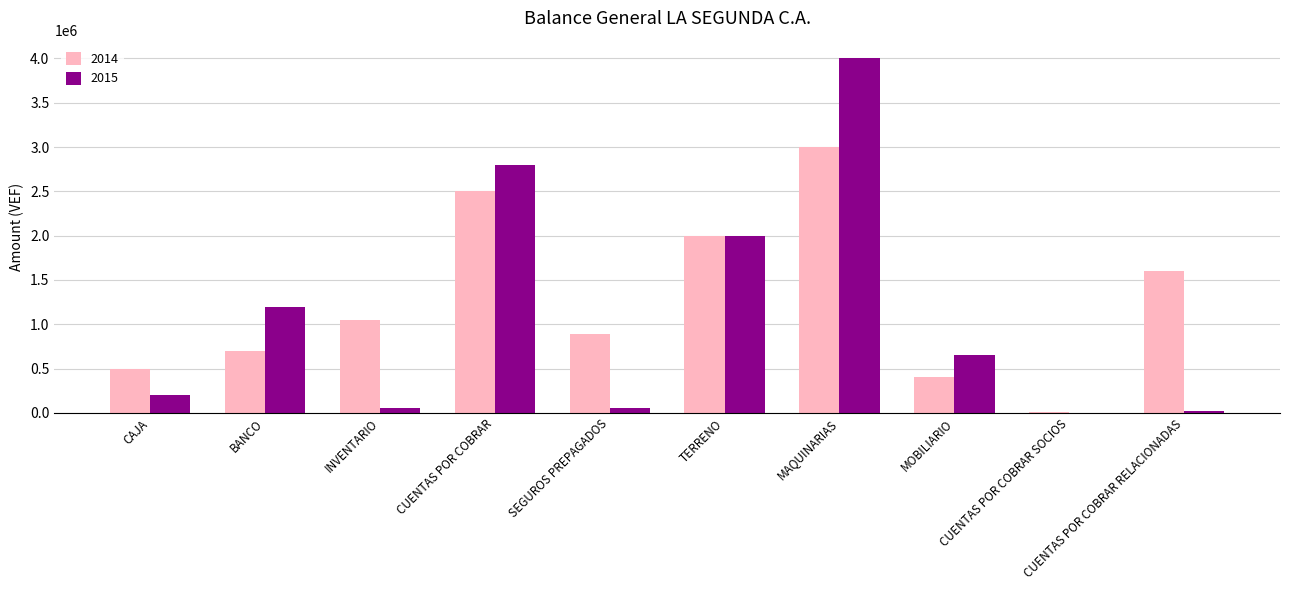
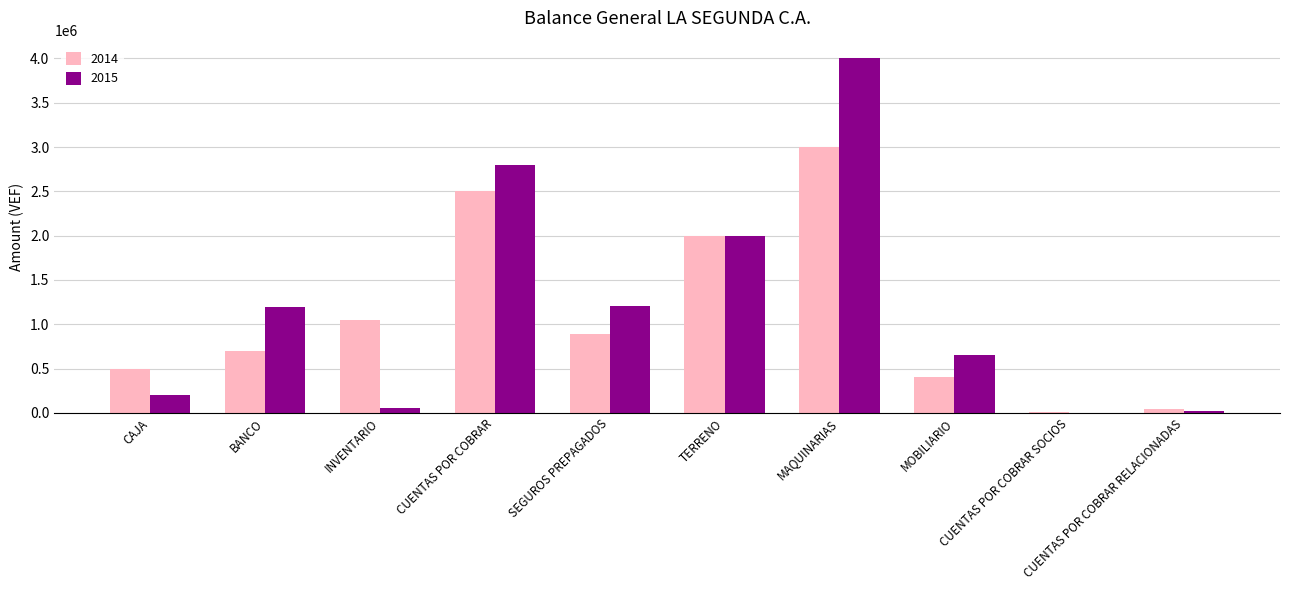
2015, SEGUROS PREPAGADOS: 100000 -> 1200000
2014, CUENTAS POR COBRAR RELACIONADAS: 1600000 -> 100000
